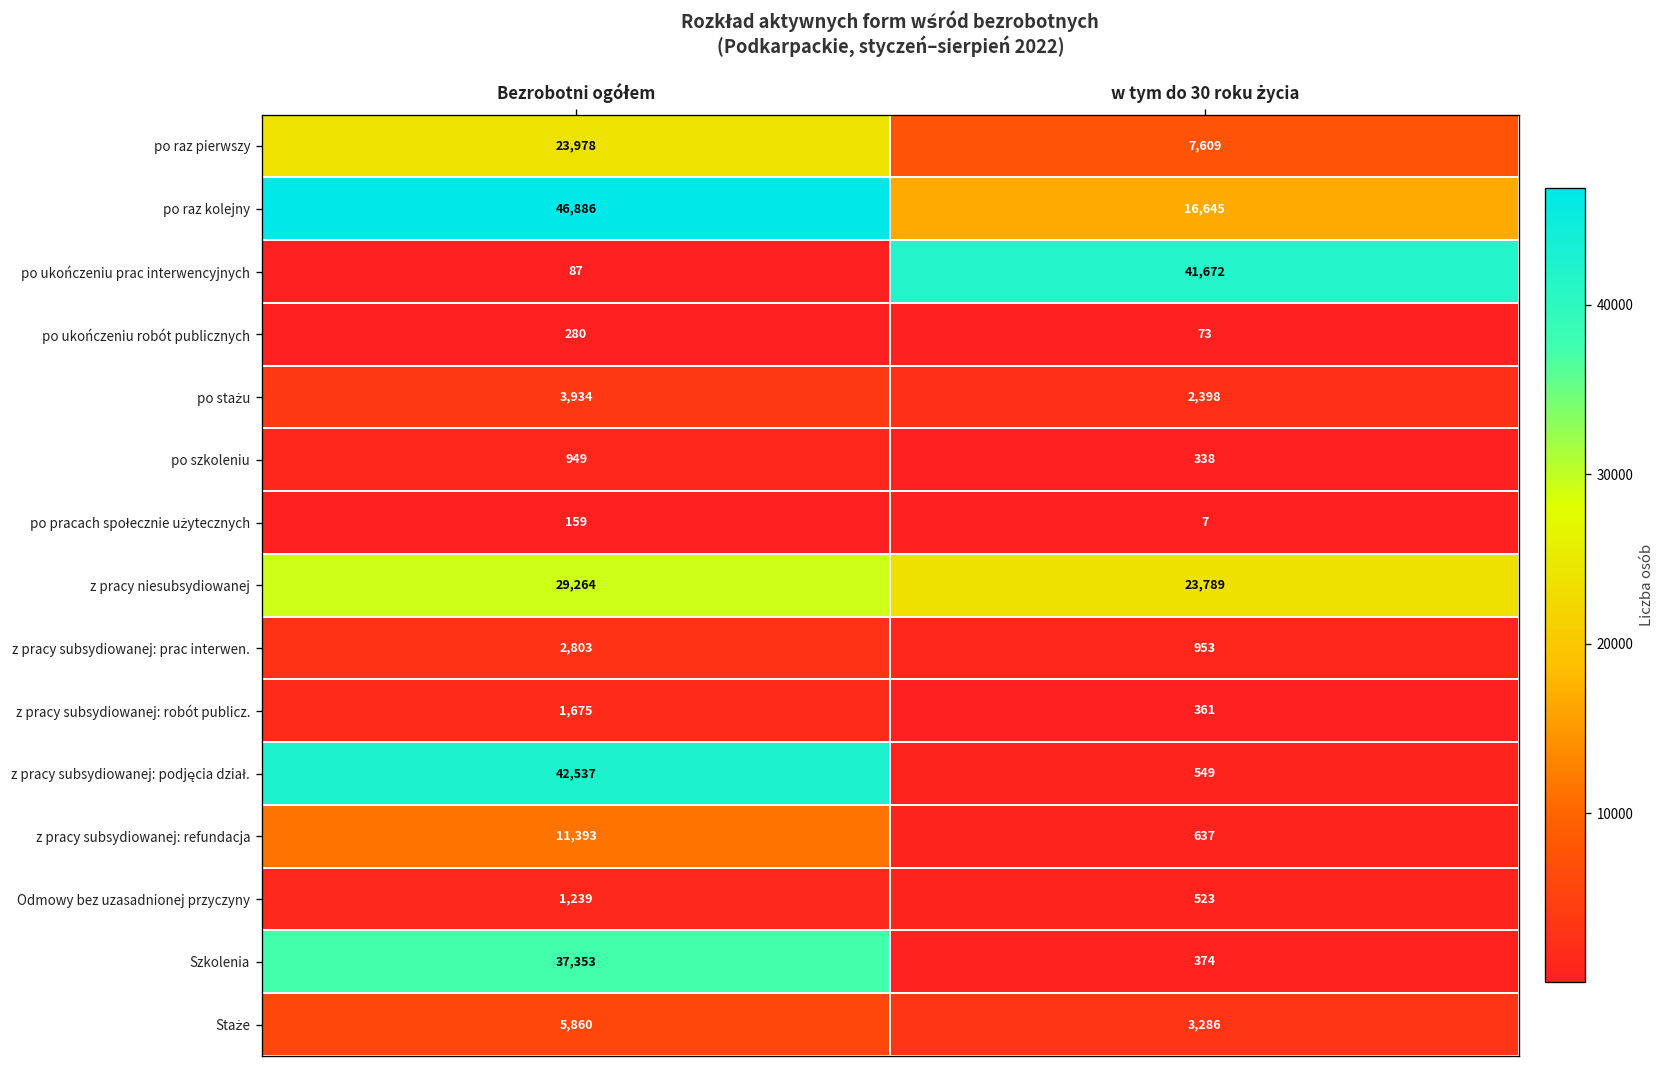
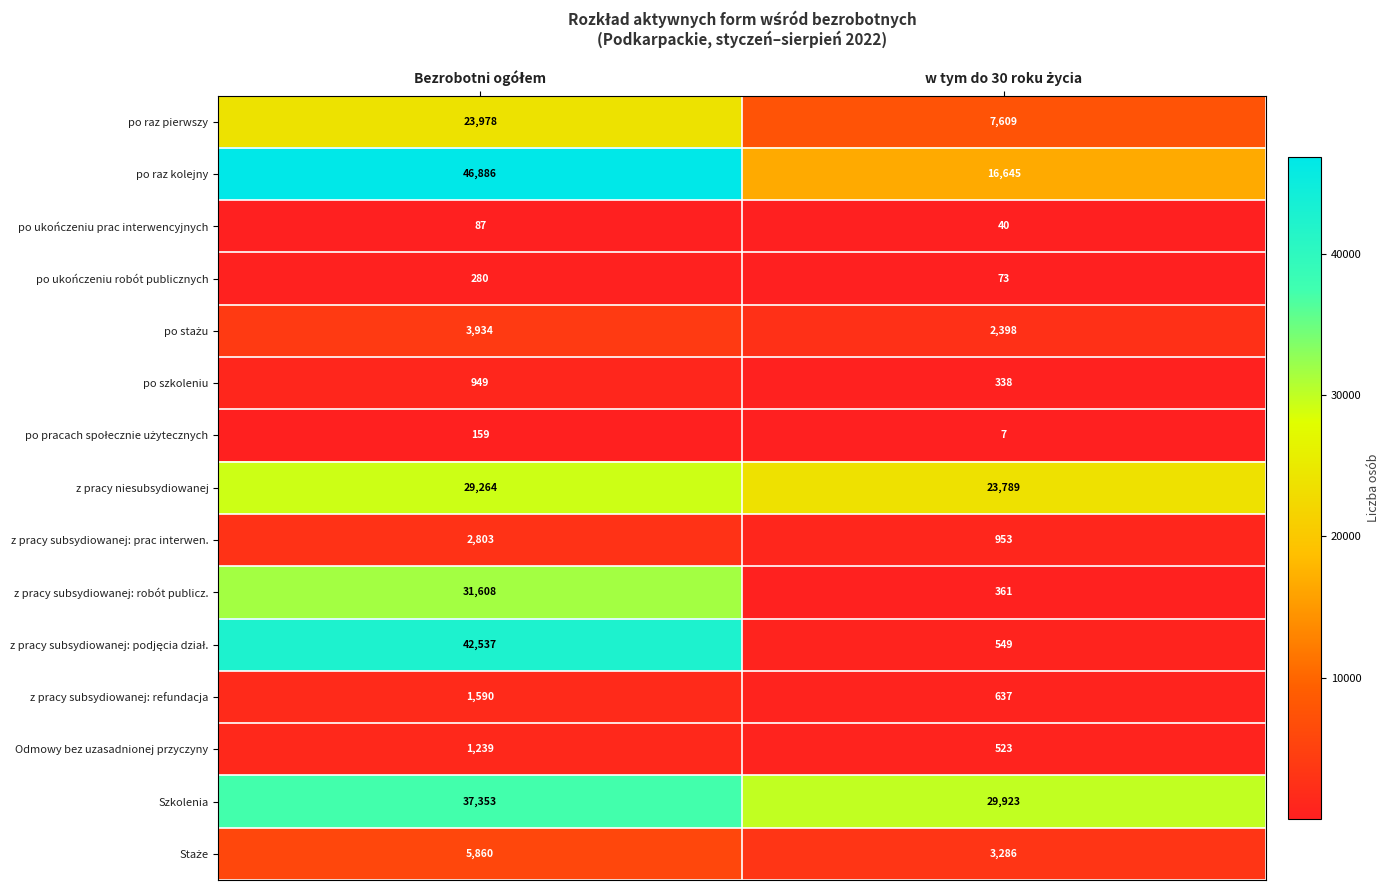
po ukończeniu prac interwencyjnych, w tym do 30 roku życia: 41,672 -> 40
z pracy subsydiowanej: robót publicz., Bezrobotni ogółem: 1,675 -> 31,608
z pracy subsydiowanej: refundacja, Bezrobotni ogółem: 11,393 -> 1,590
Szkolenia, w tym do 30 roku życia: 374 -> 29,923
